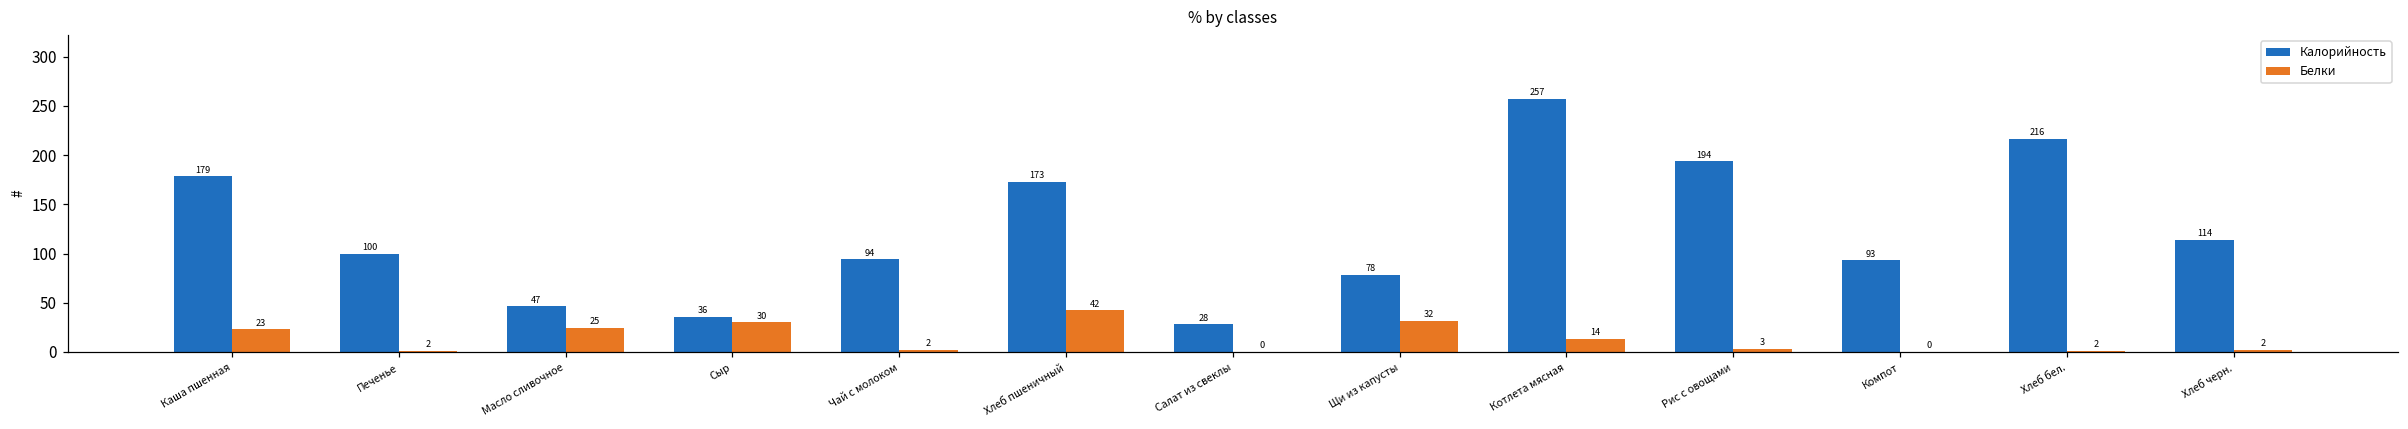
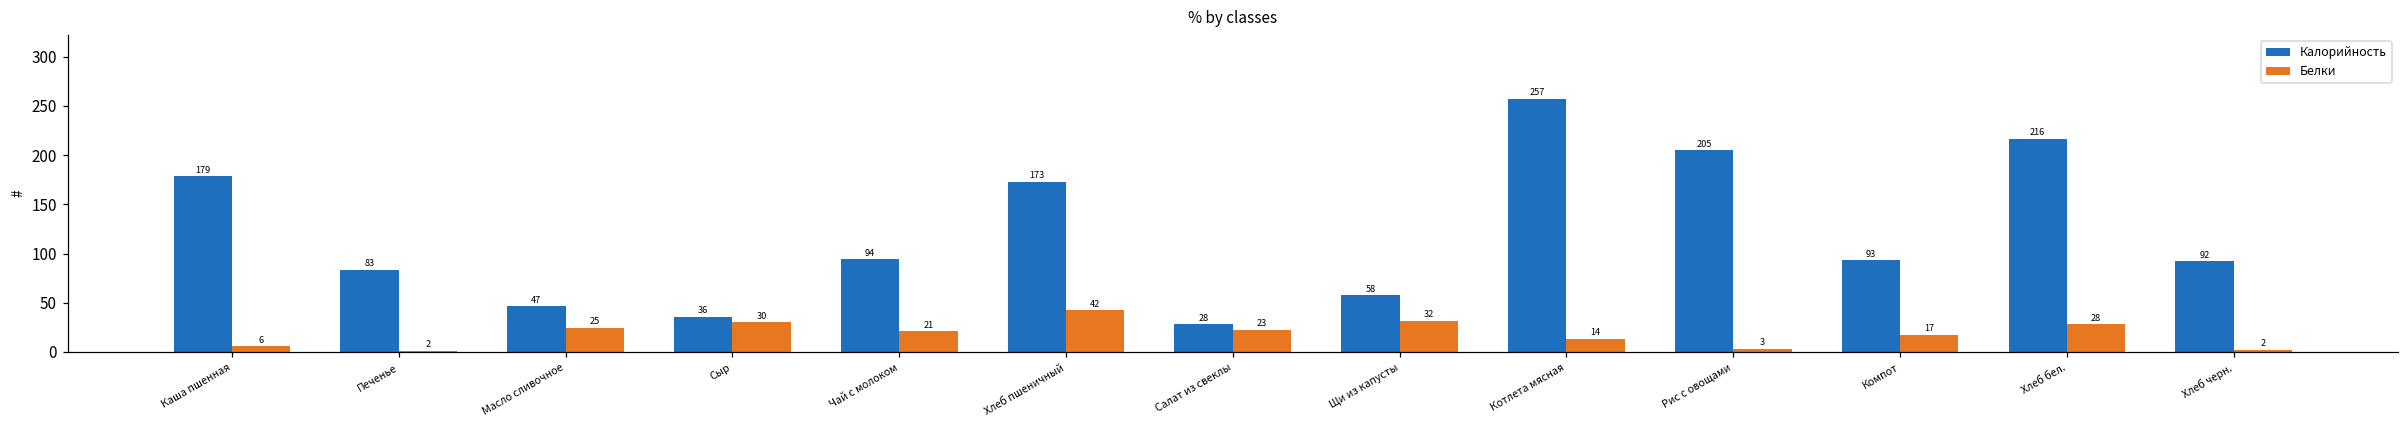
Белки, Каша пшенная: 23 -> 6
Калорийность, Печенье: 100 -> 83
Белки, Чай с молоком: 2 -> 21
Белки, Салат из свеклы: 0 -> 23
Калорийность, Щи из капусты: 78 -> 58
Калорийность, Рис с овощами: 194 -> 205
Белки, Компот: 0 -> 17
Белки, Хлеб бел.: 2 -> 28
Калорийность, Хлеб черн.: 114 -> 92
